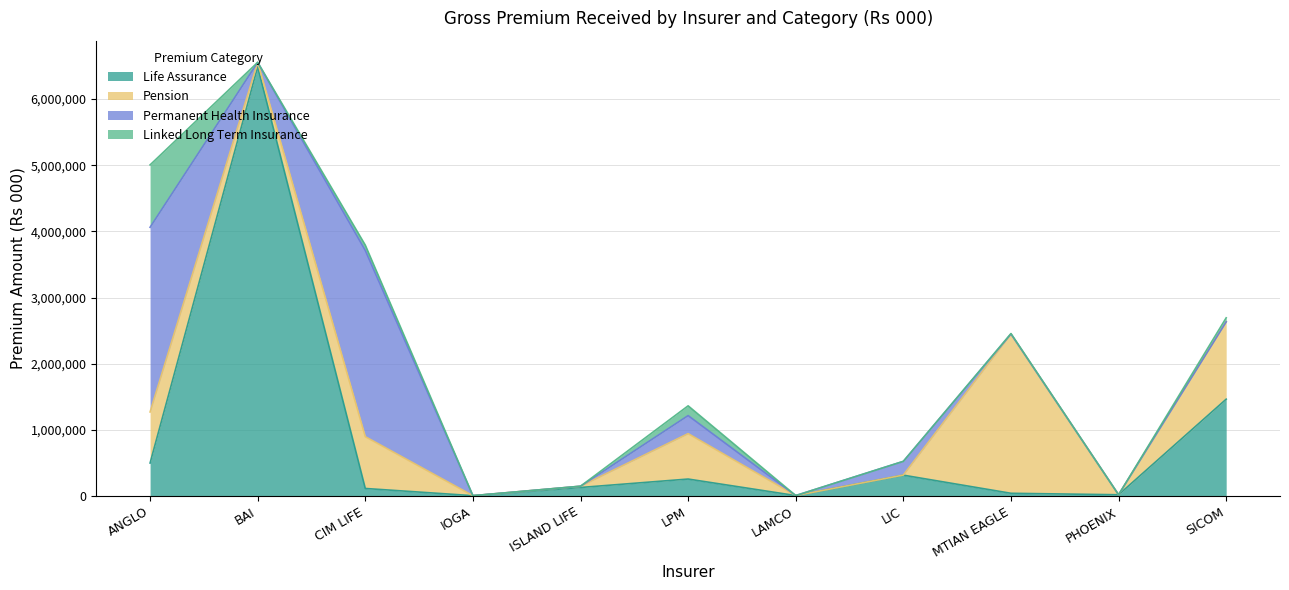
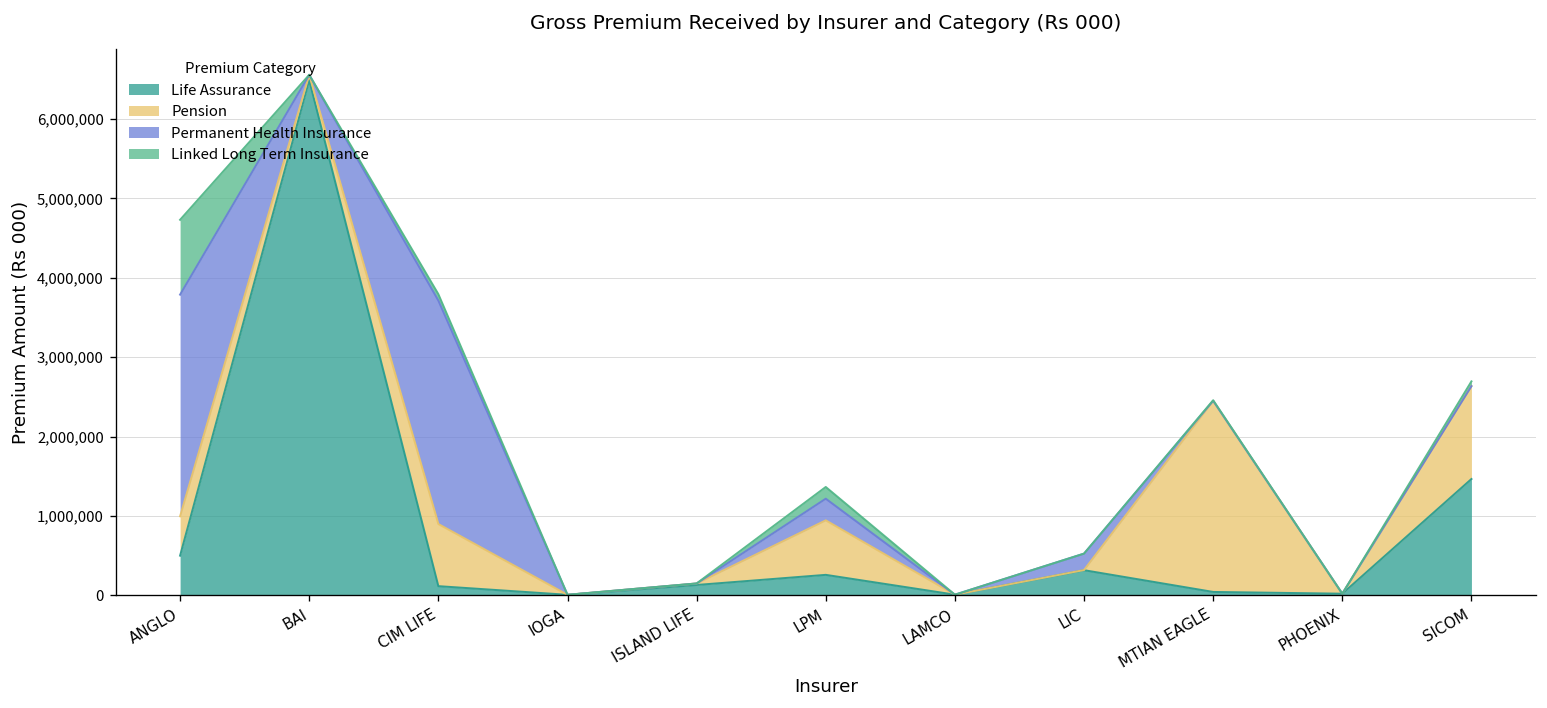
Pension, ANGLO: 800,000 -> 500,000
